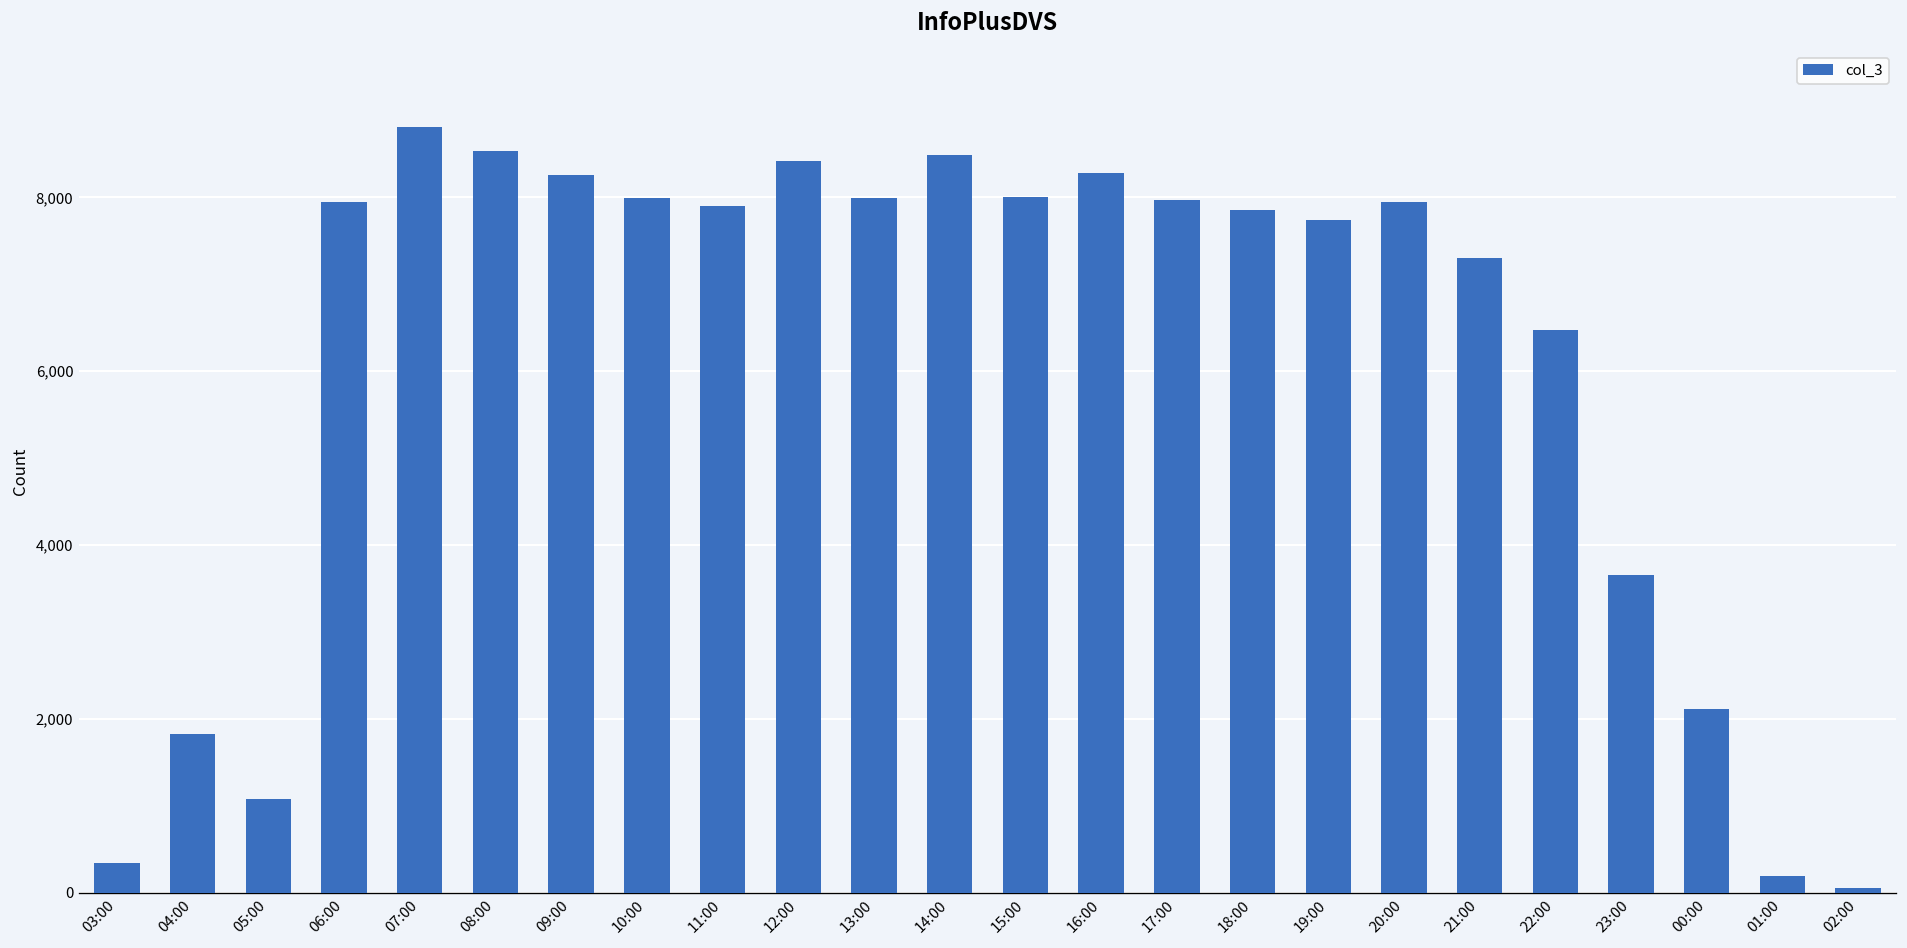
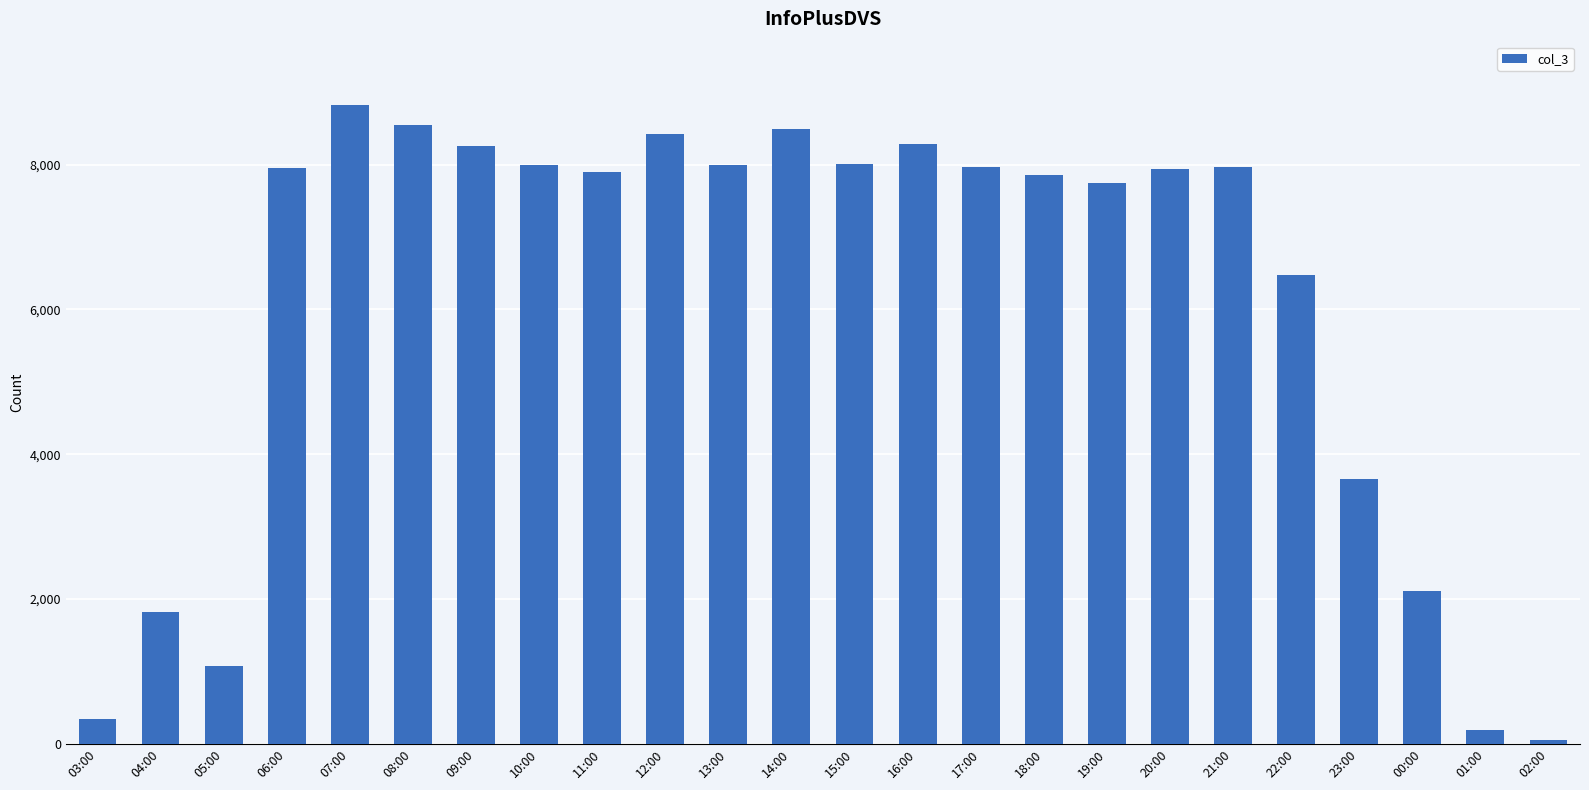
21:00: 7,300 -> 8,000
